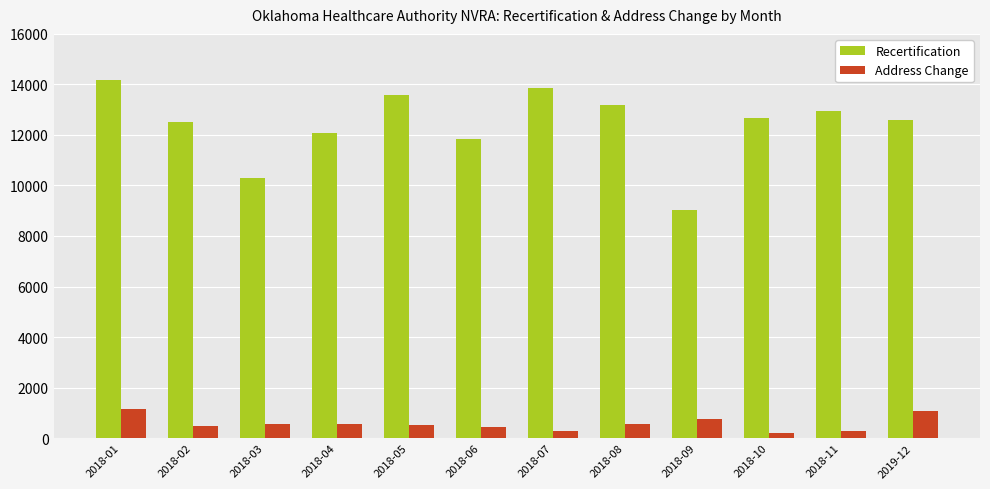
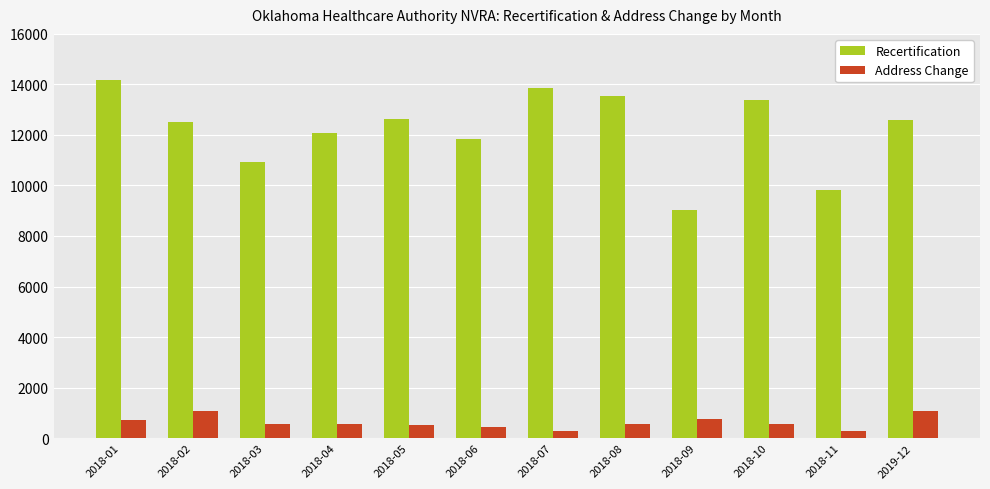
Address Change, 2018-01: 1100 -> 700
Address Change, 2018-02: 500 -> 1100
Recertification, 2018-03: 10300 -> 10900
Recertification, 2018-05: 13600 -> 12600
Recertification, 2018-08: 13200 -> 13500
Recertification, 2018-10: 12700 -> 13400
Address Change, 2018-10: 200 -> 600
Recertification, 2018-11: 13000 -> 9800
